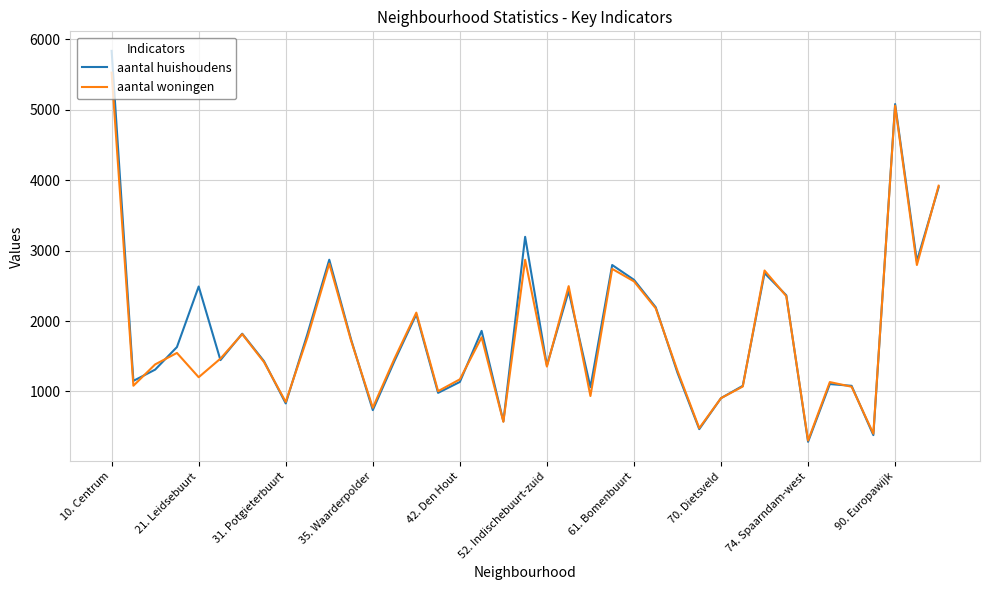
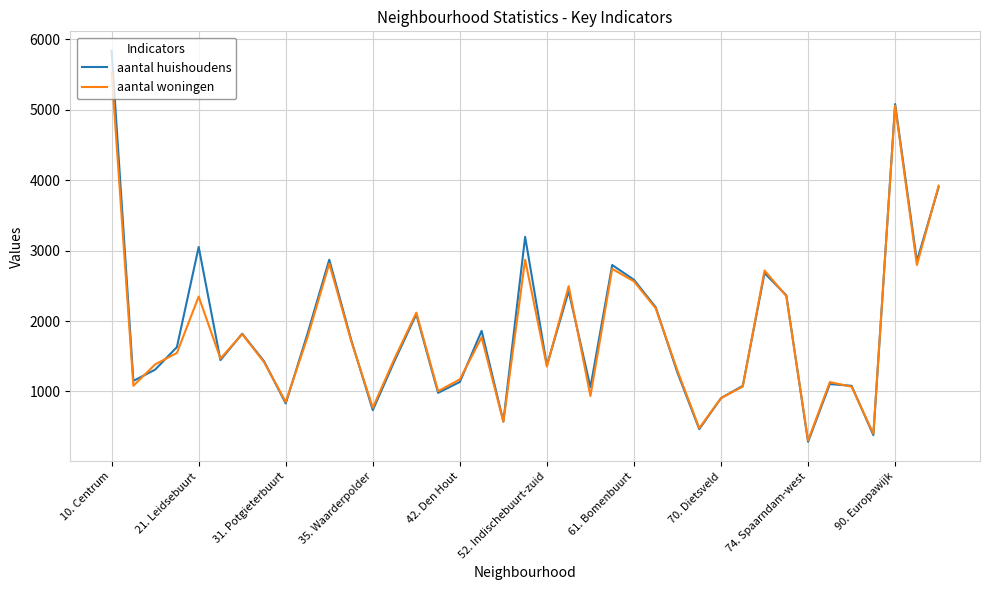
aantal huishoudens, 21. Leidsebuurt: 2500 -> 3100
aantal woningen, 21. Leidsebuurt: 1200 -> 2300
